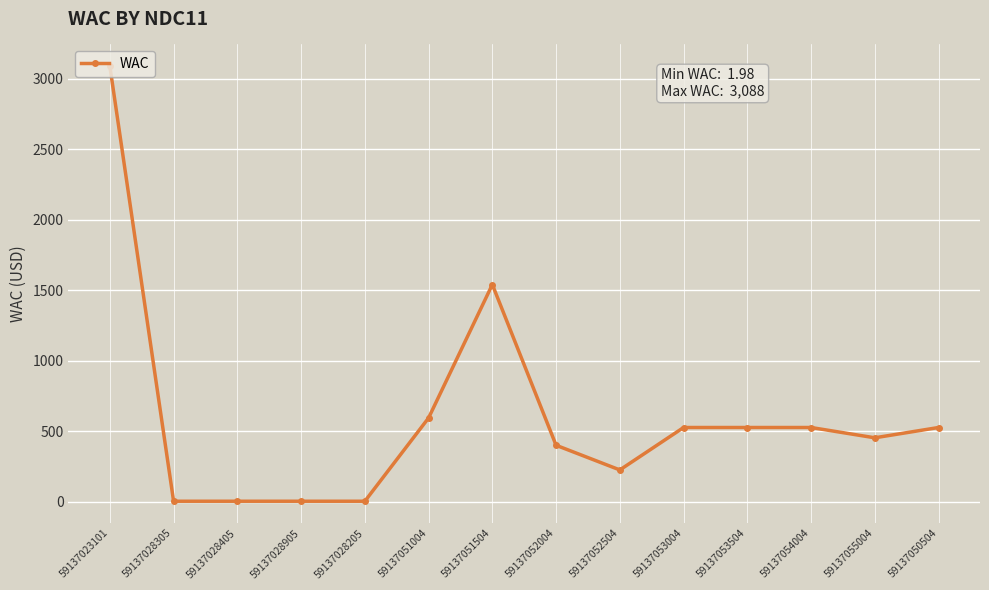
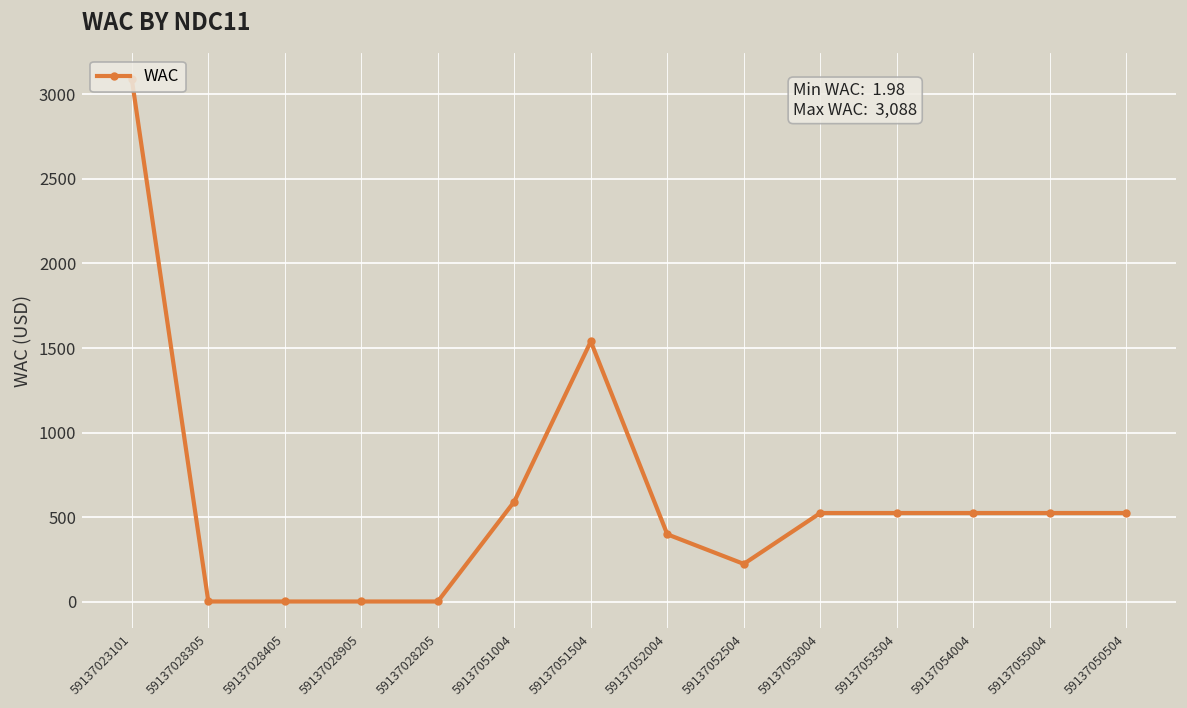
59137055004: 450 -> 530
